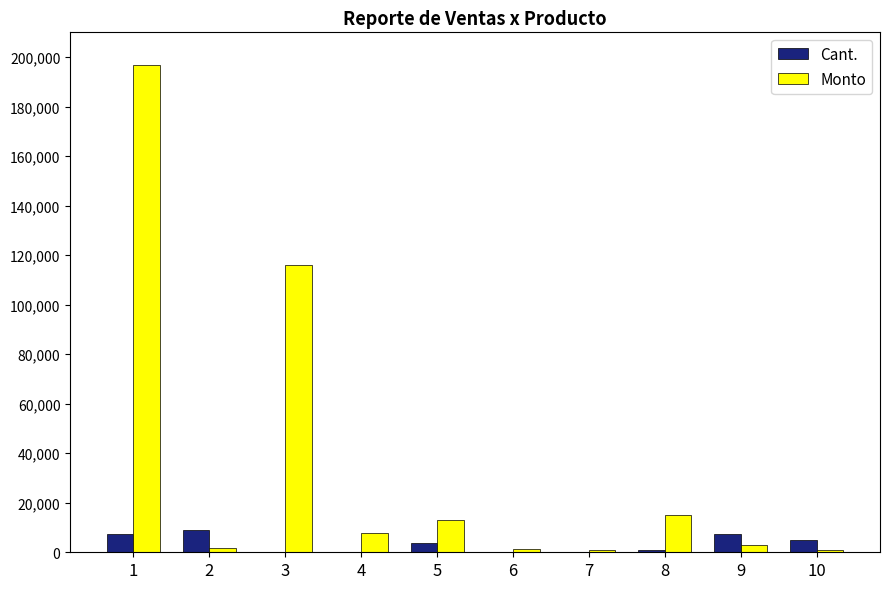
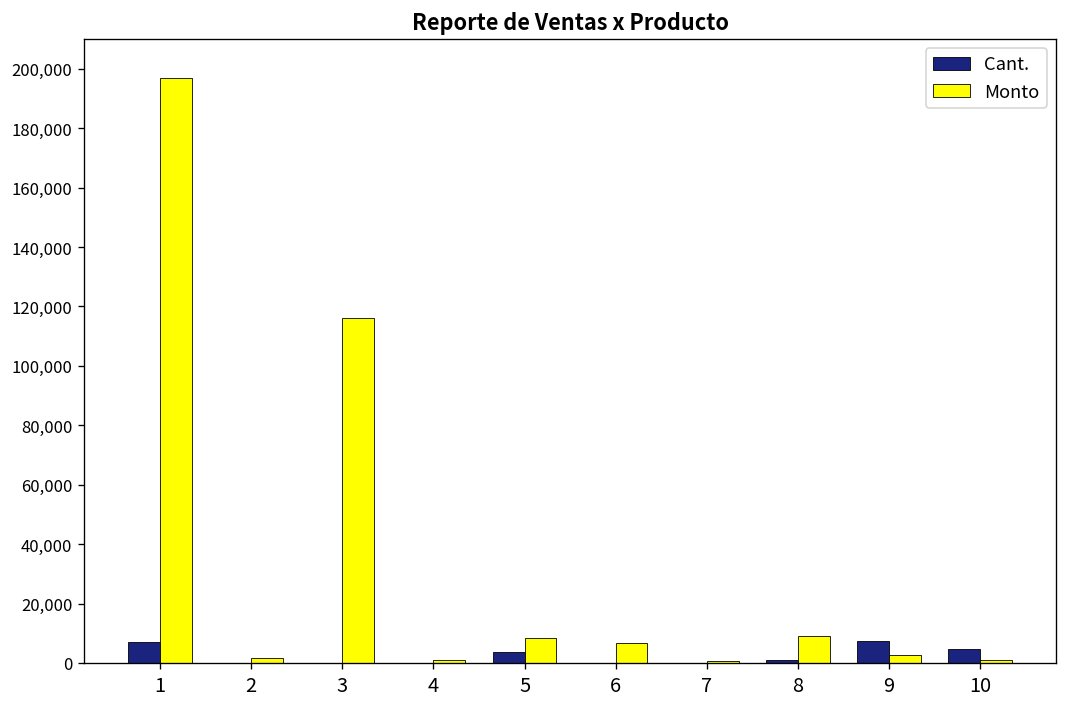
Cant., 2: 9,000 -> 0
Monto, 4: 8,000 -> 1,000
Monto, 5: 13,000 -> 8,000
Monto, 6: 1,000 -> 7,000
Monto, 8: 15,000 -> 9,000
